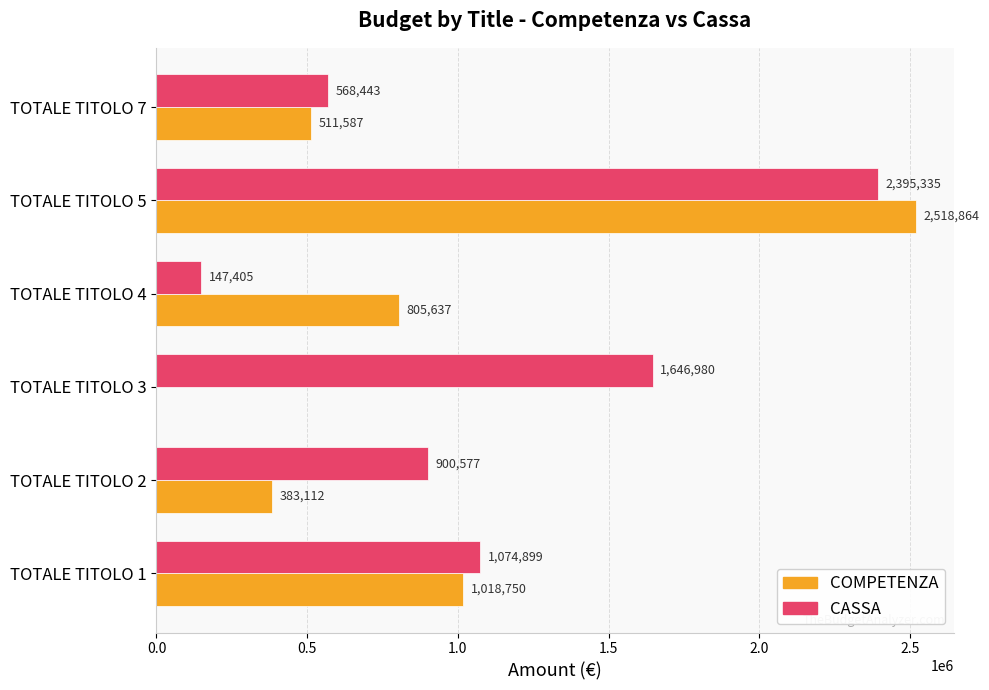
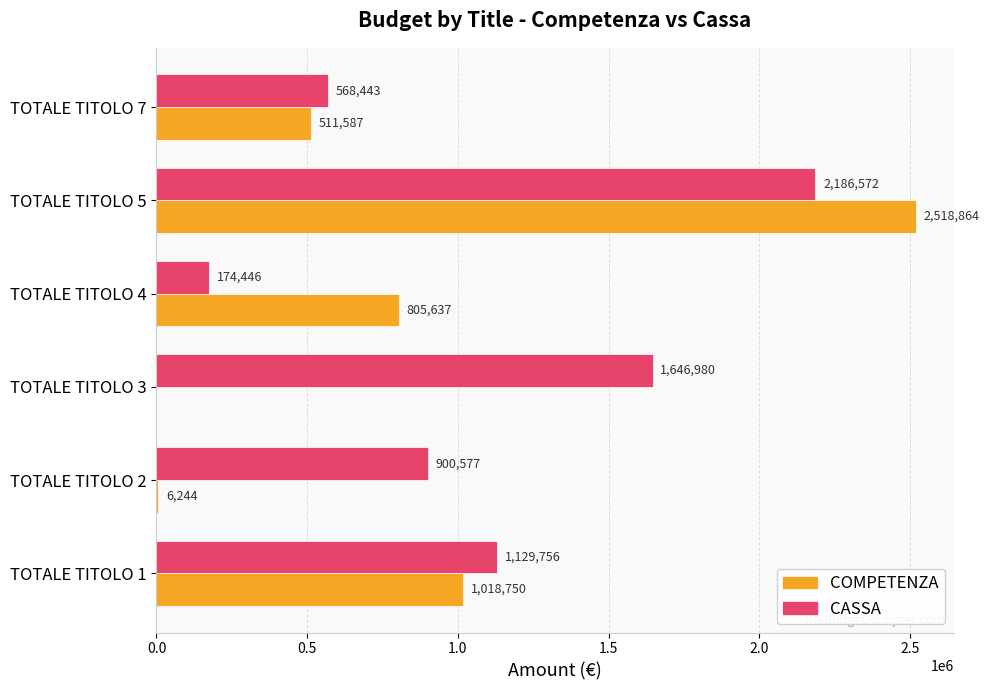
CASSA, TOTALE TITOLO 5: 2,395,335 -> 2,186,572
CASSA, TOTALE TITOLO 4: 147,405 -> 174,446
COMPETENZA, TOTALE TITOLO 2: 383,112 -> 6,244
CASSA, TOTALE TITOLO 1: 1,074,899 -> 1,129,756
